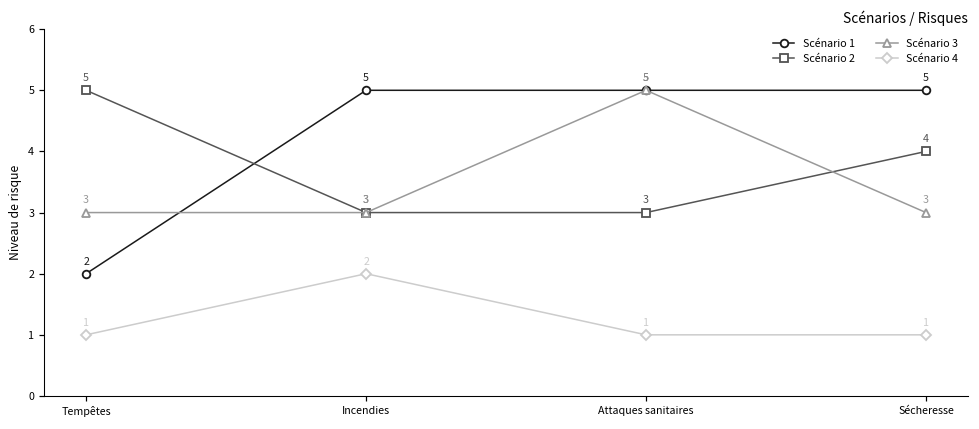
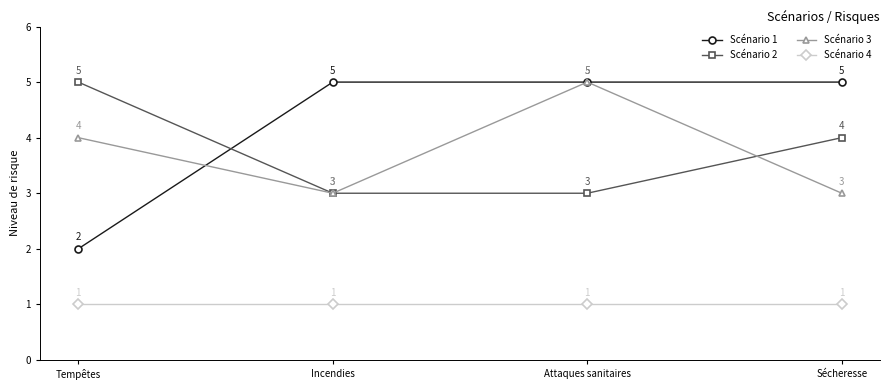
Scénario 3, Tempêtes: 3 -> 4
Scénario 4, Incendies: 2 -> 1
